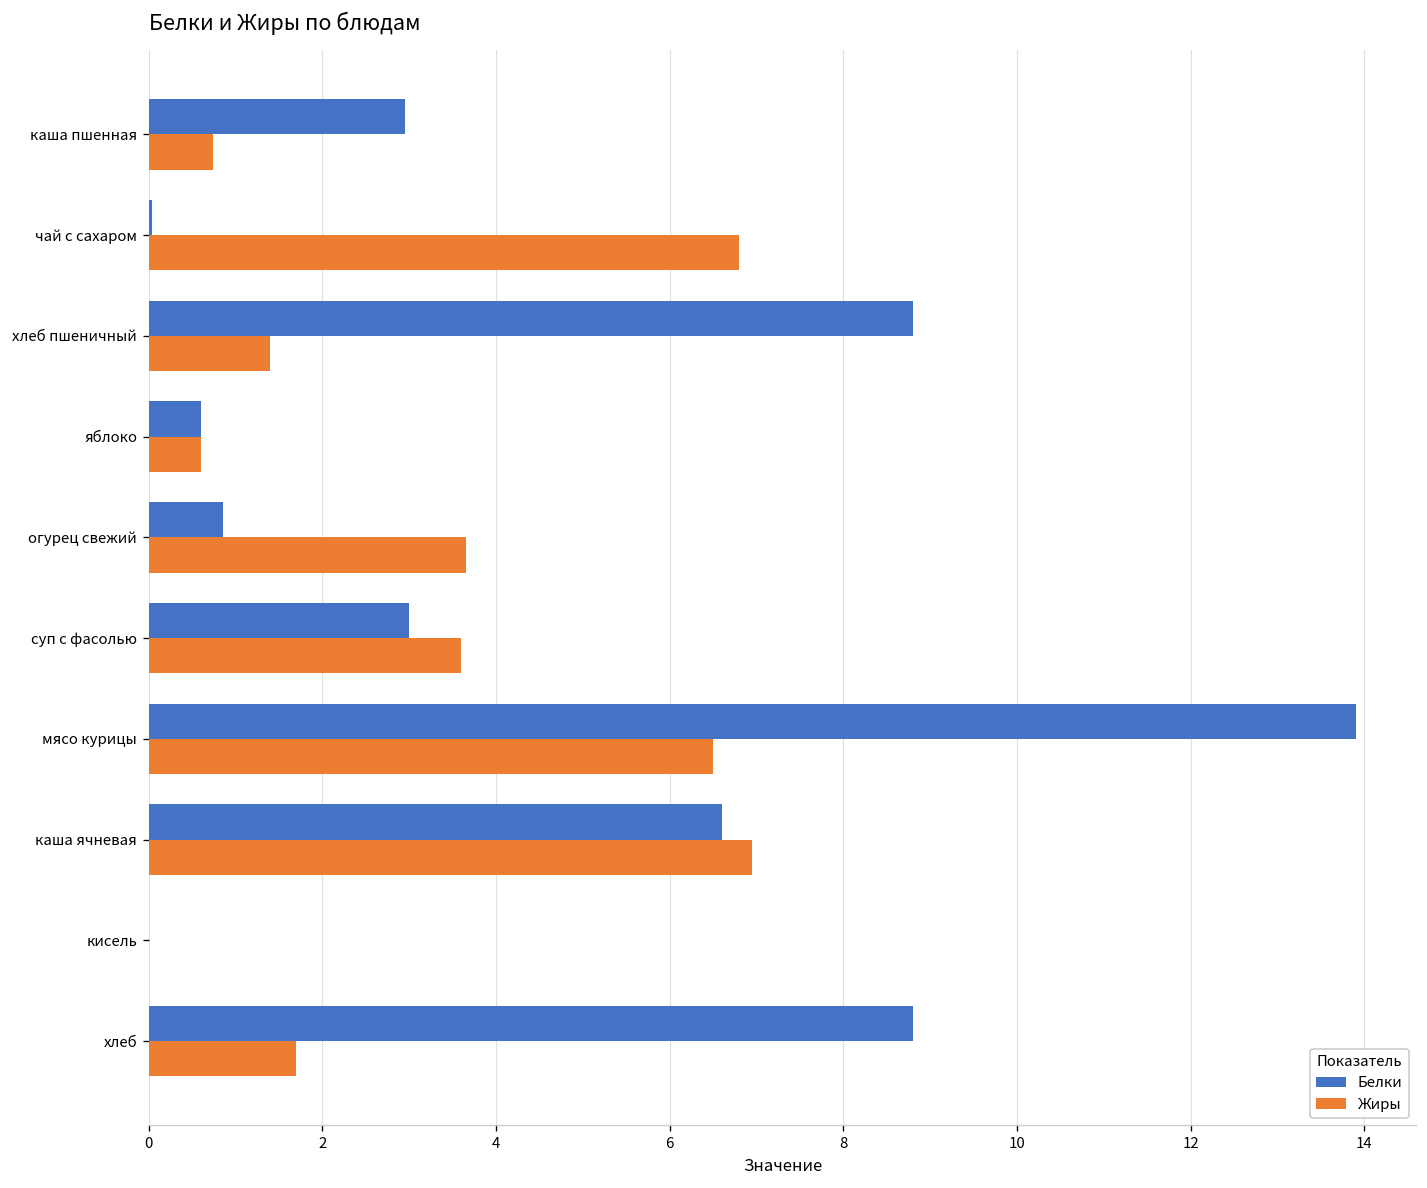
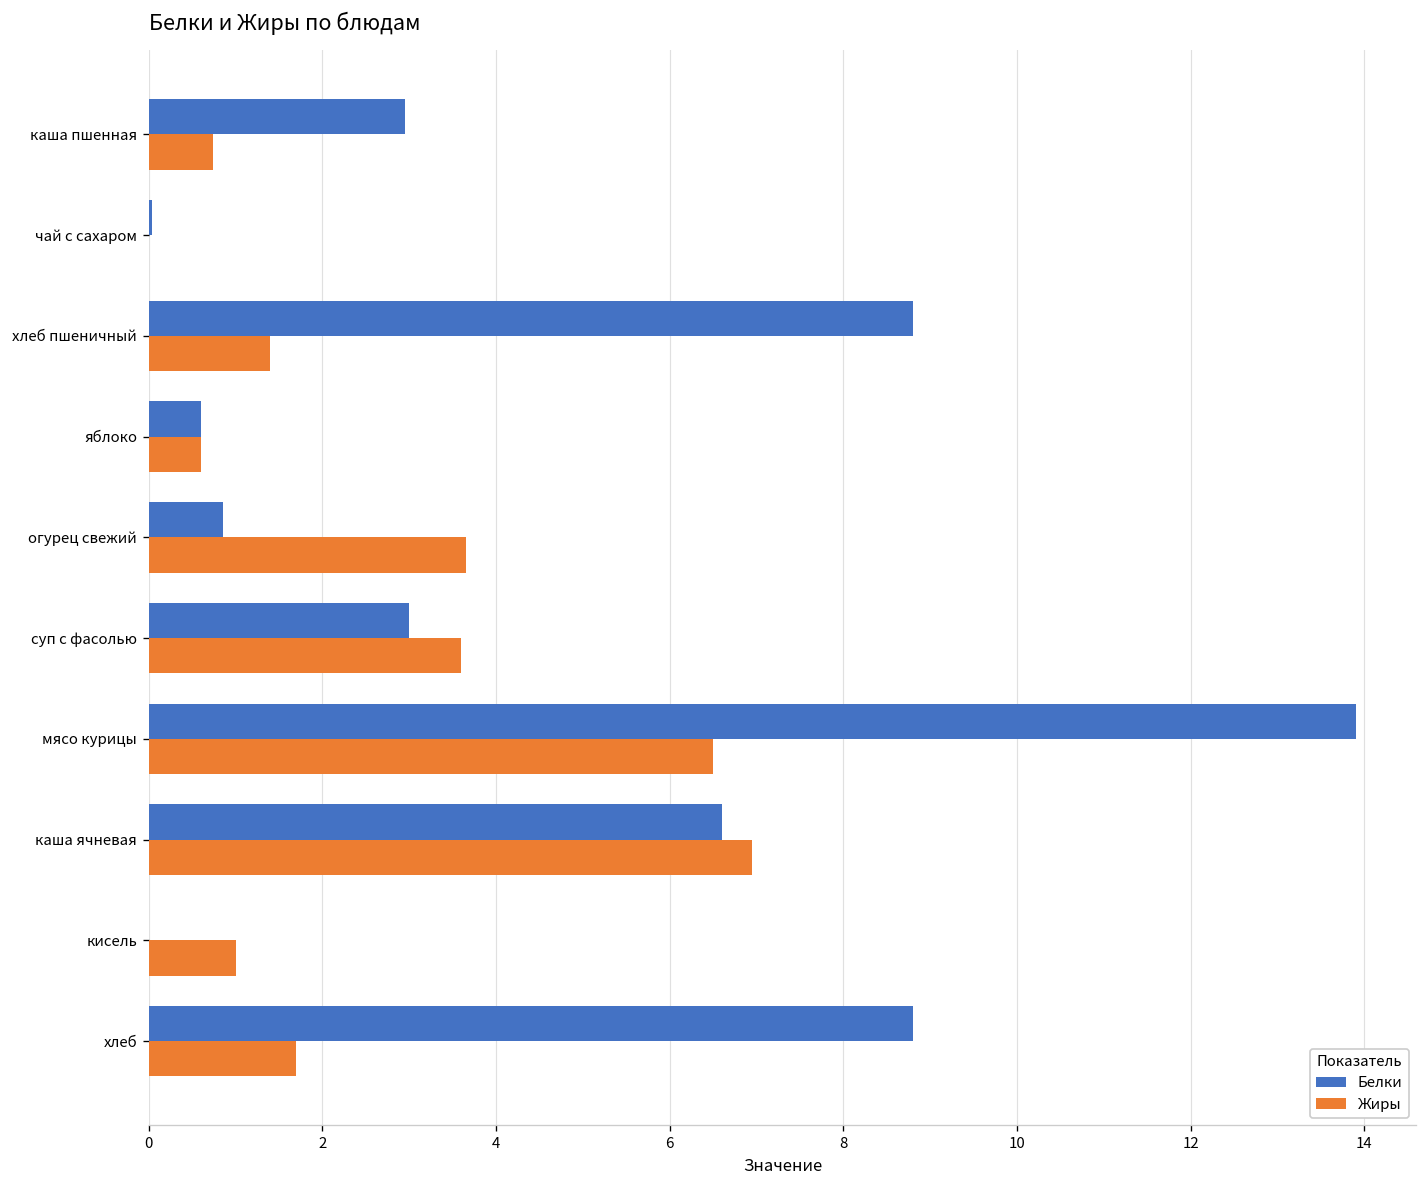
Жиры, чай с сахаром: 6.8 -> 0.0
Жиры, кисель: 0 -> 1
